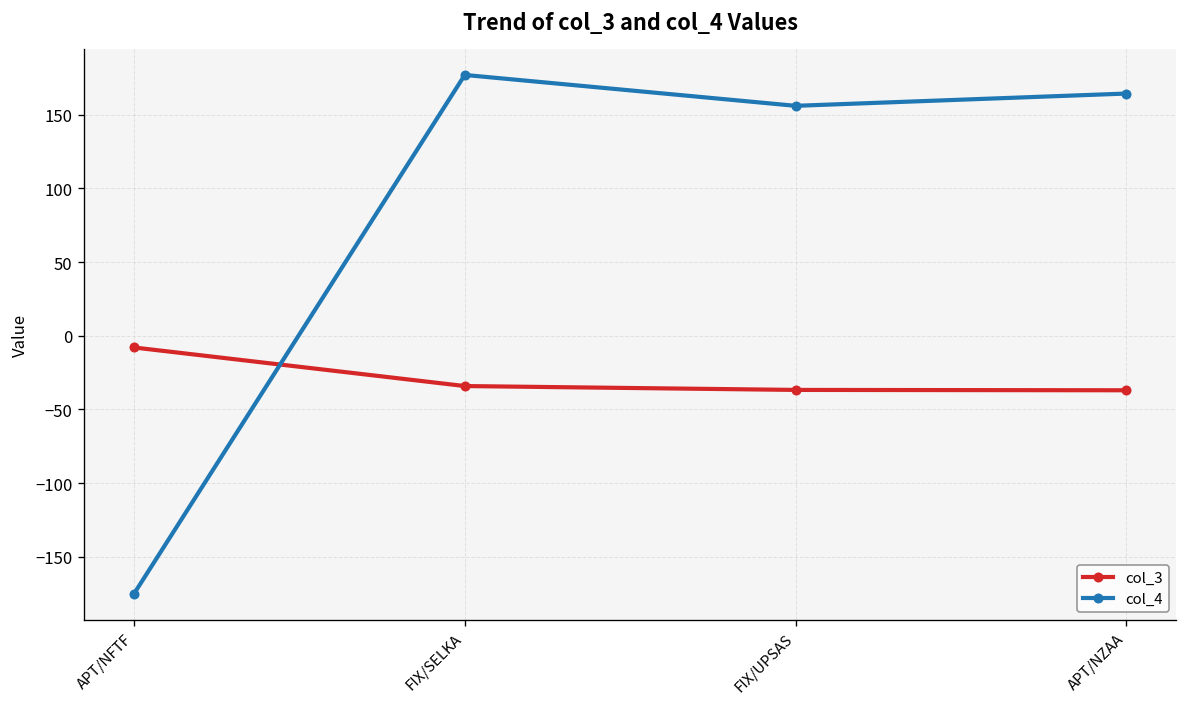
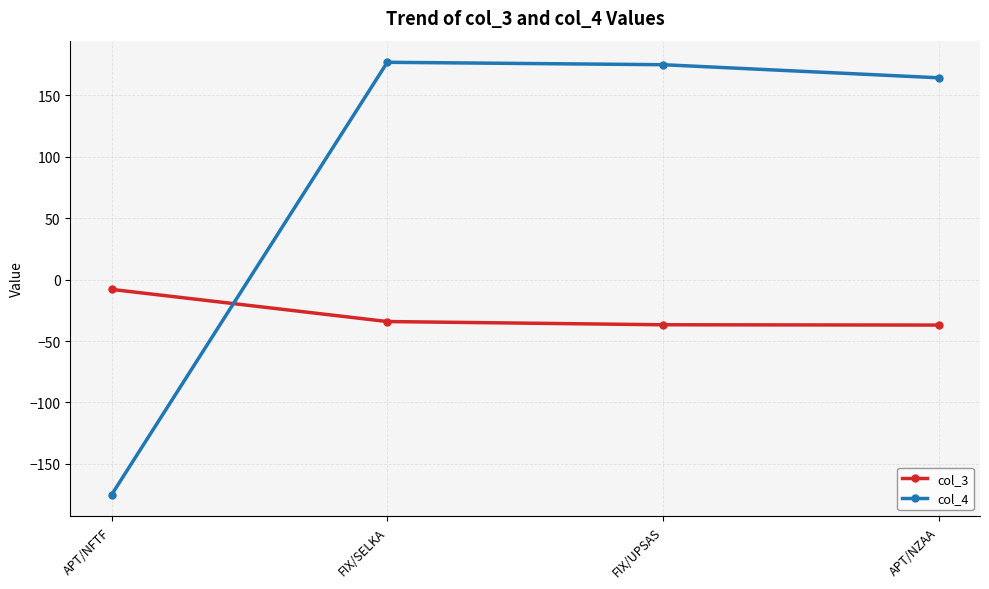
col_4, FIX/UPSAS: 156 -> 175
